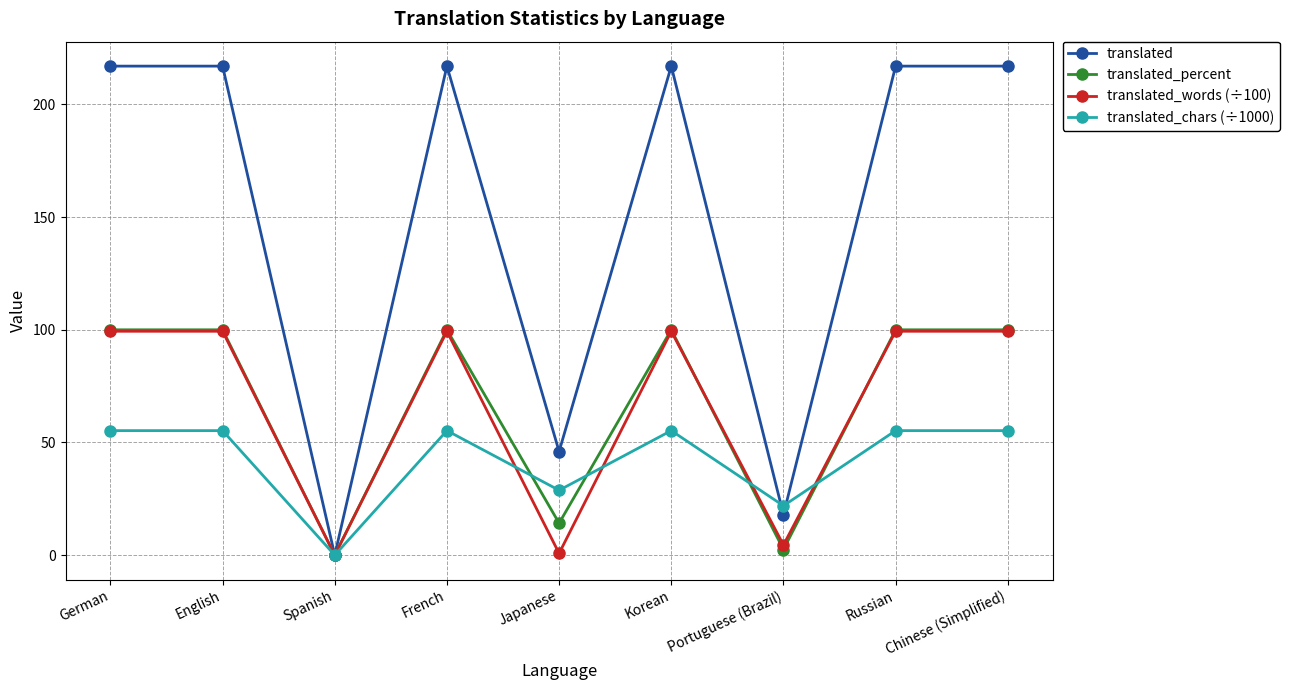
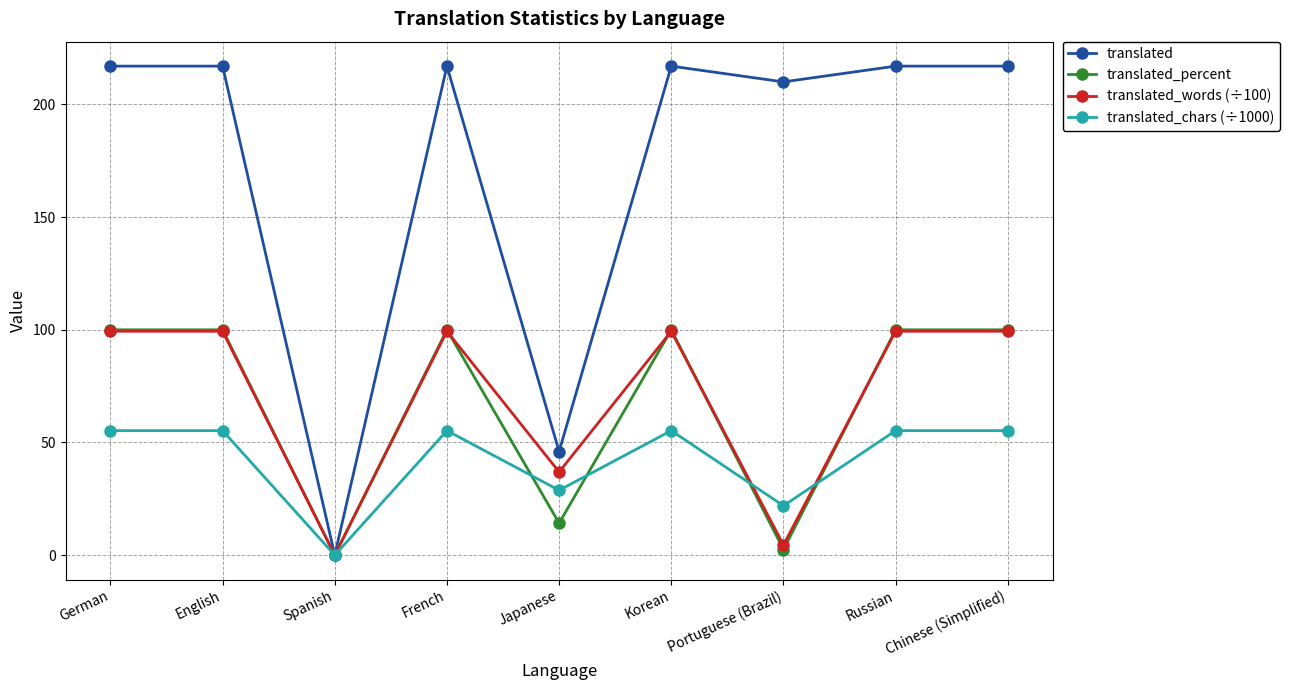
translated_words (÷100), Japanese: 1 -> 37
translated, Portuguese (Brazil): 18 -> 210
